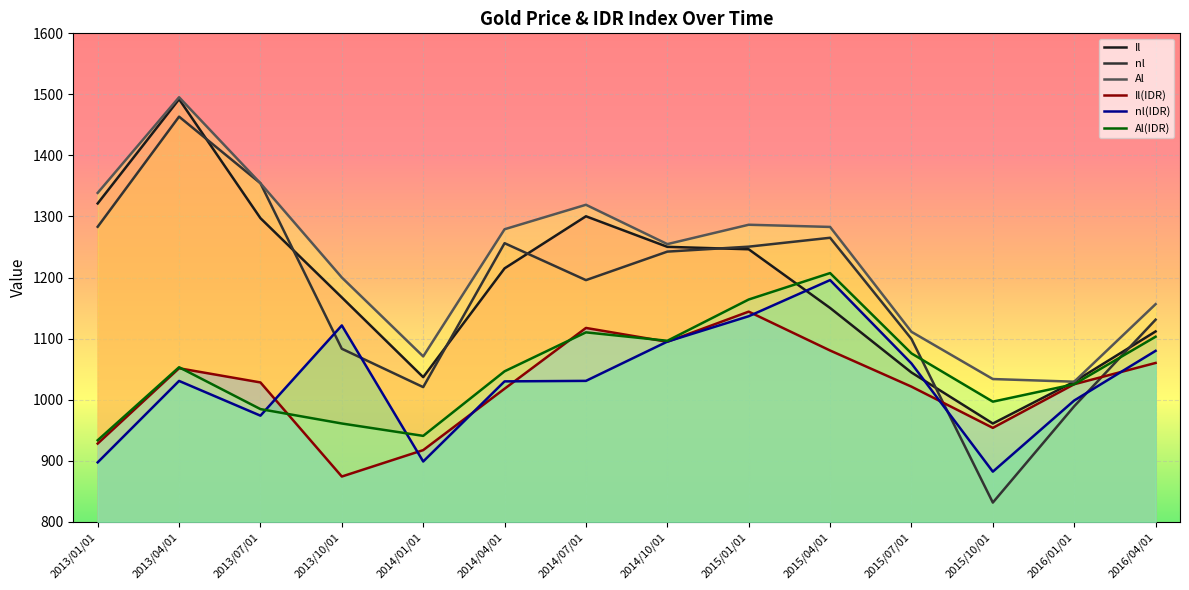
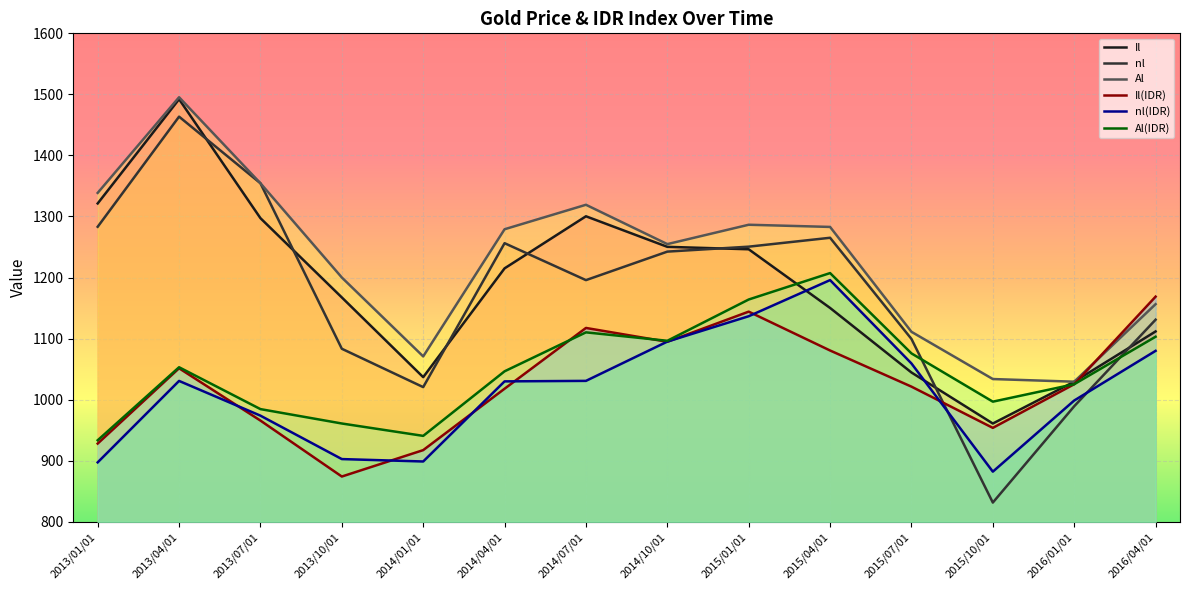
Il(IDR), 2013/07/01: 1030 -> 970
nl(IDR), 2013/10/01: 1120 -> 900
Il(IDR), 2016/04/01: 1060 -> 1170
